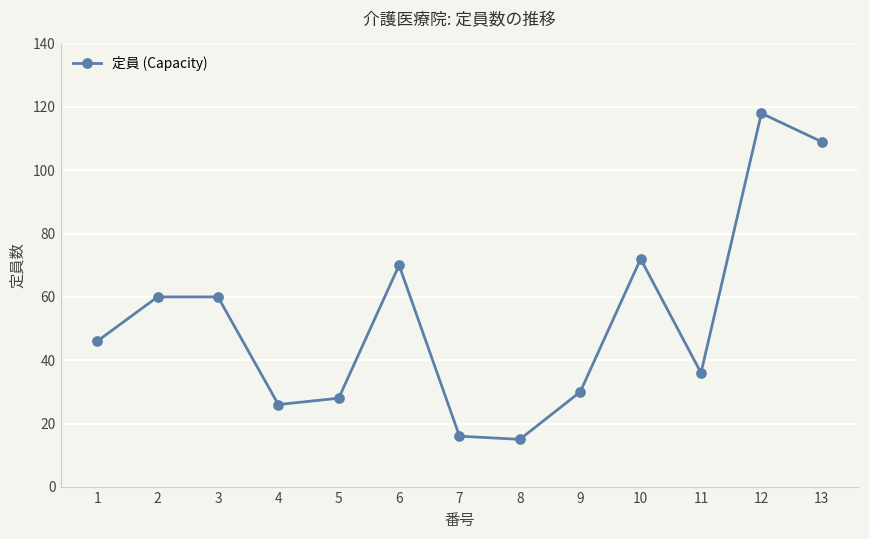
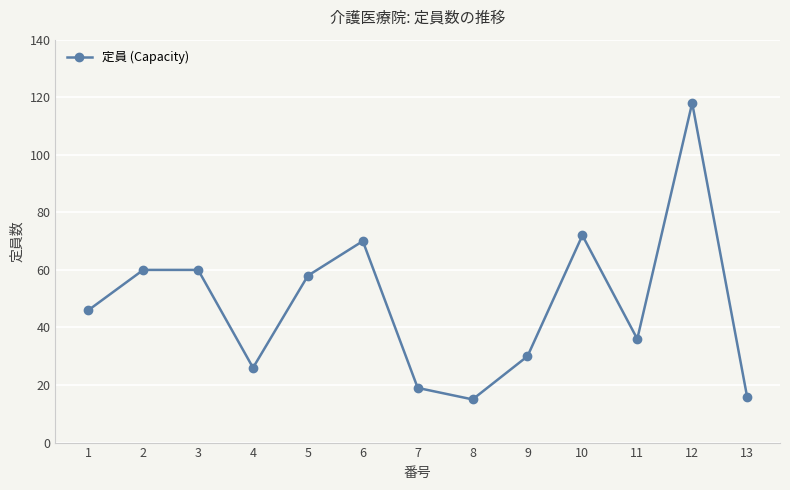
5: 28 -> 58
7: 16 -> 19
13: 109 -> 16
